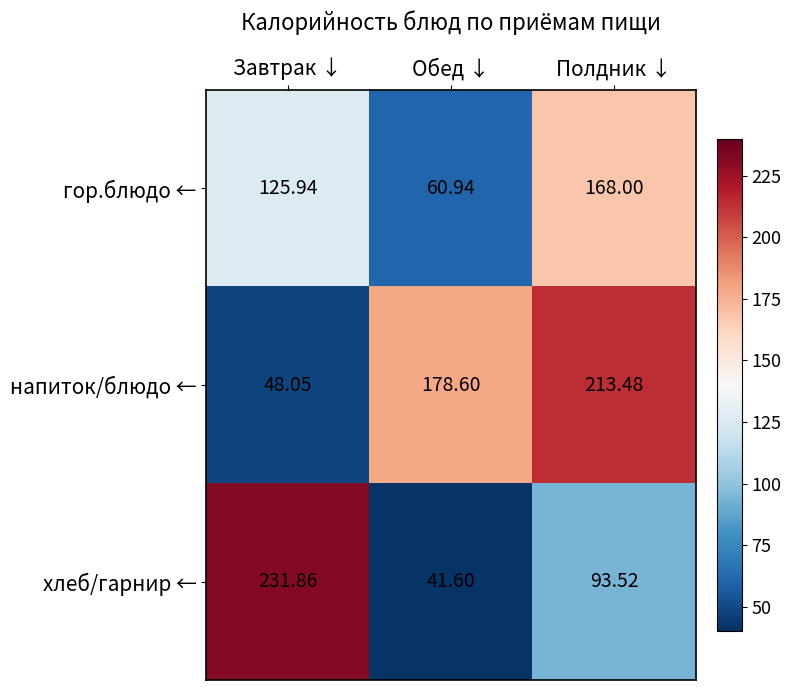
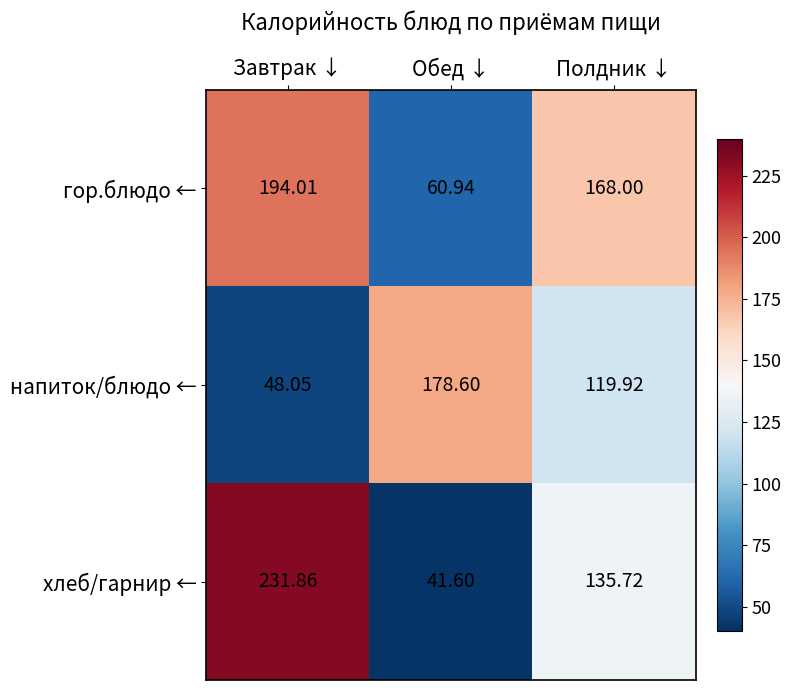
гор.блюдо ←, Завтрак ↓: 125.94 -> 194.01
напиток/блюдо ←, Полдник ↓: 213.48 -> 119.92
хлеб/гарнир ←, Полдник ↓: 93.52 -> 135.72
